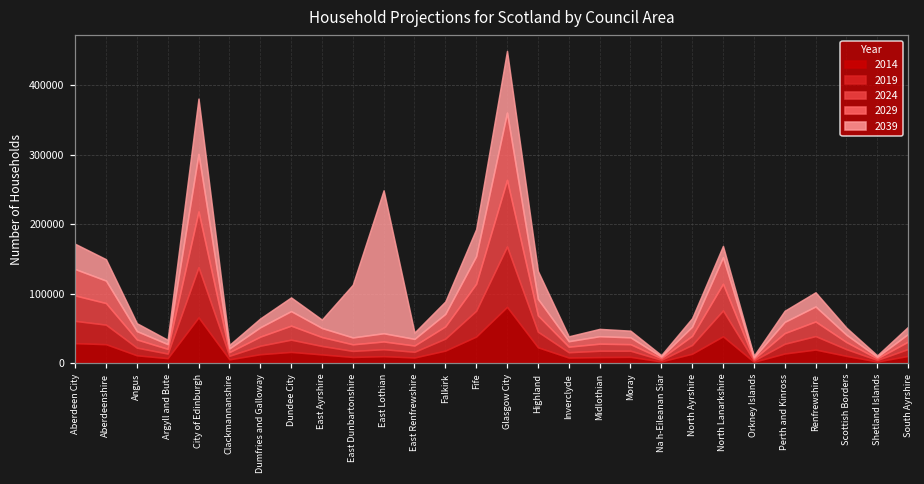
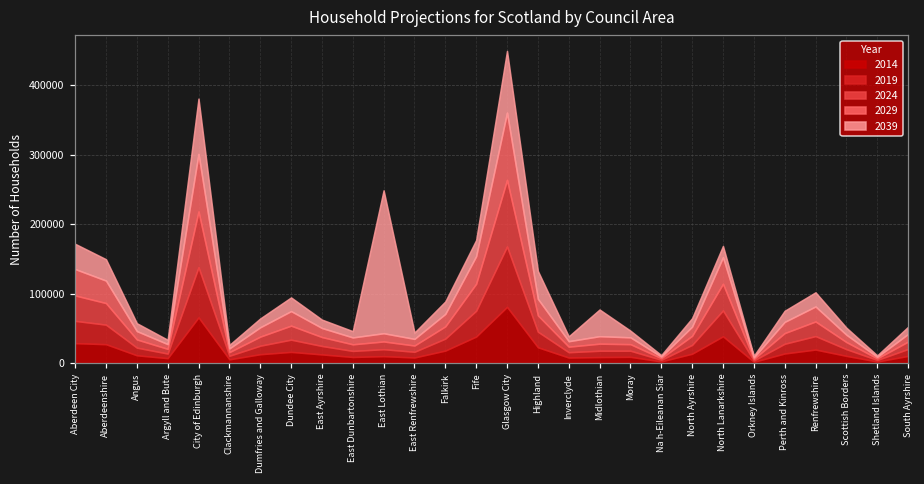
2039, East Dunbartonshire: 80000 -> 10000
2039, Fife: 40000 -> 20000
2039, Midlothian: 10000 -> 40000
